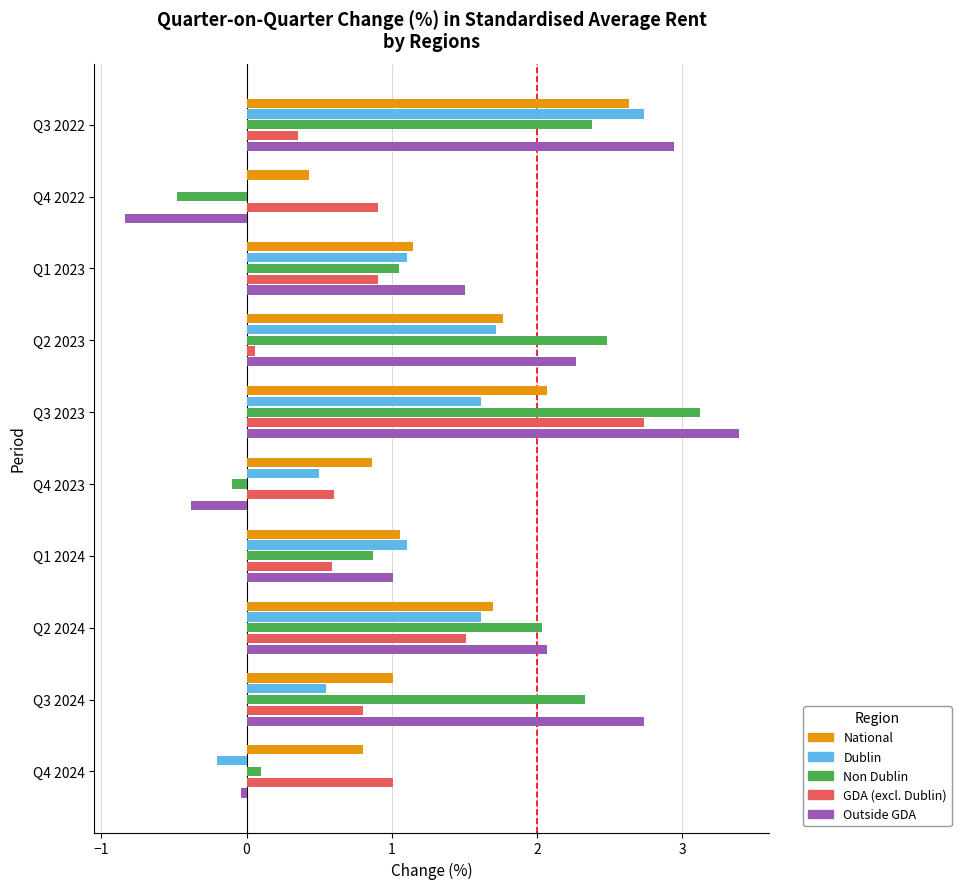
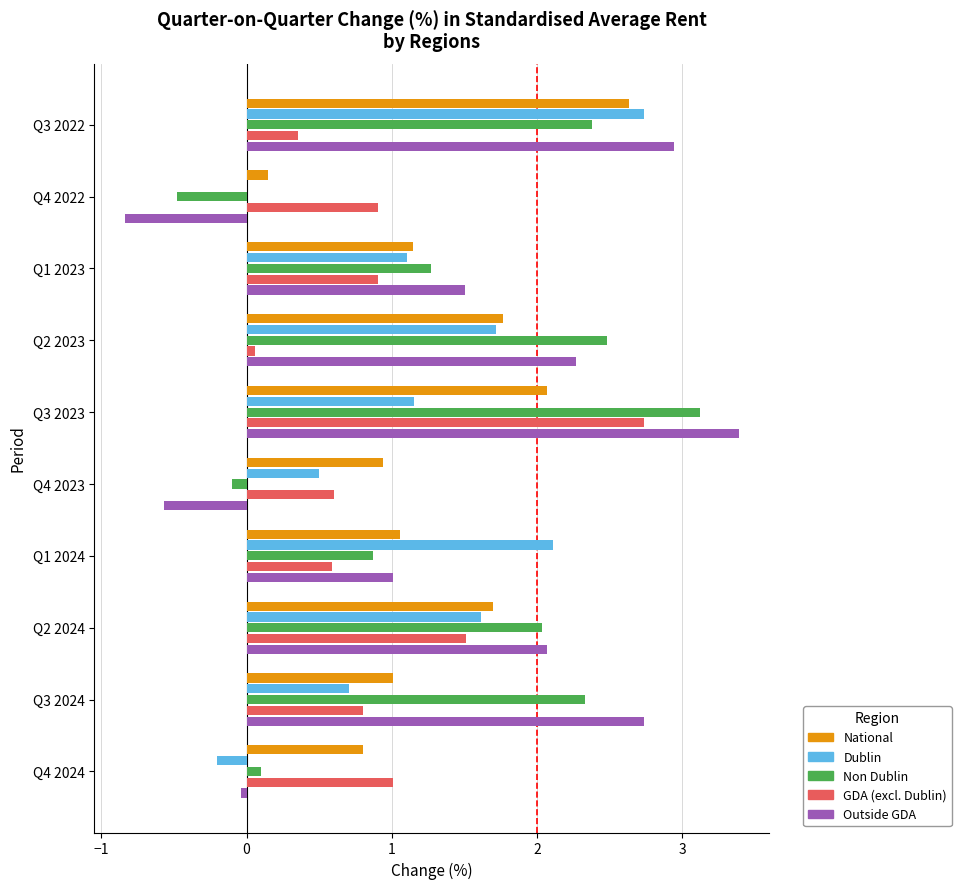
National, Q4 2022: 0.43 -> 0.15
Non Dublin, Q1 2023: 1.05 -> 1.27
Dublin, Q3 2023: 1.61 -> 1.15
National, Q4 2023: 0.86 -> 0.94
Outside GDA, Q4 2023: -0.38 -> -0.57
Dublin, Q1 2024: 1.11 -> 2.11
Dublin, Q3 2024: 0.55 -> 0.70
